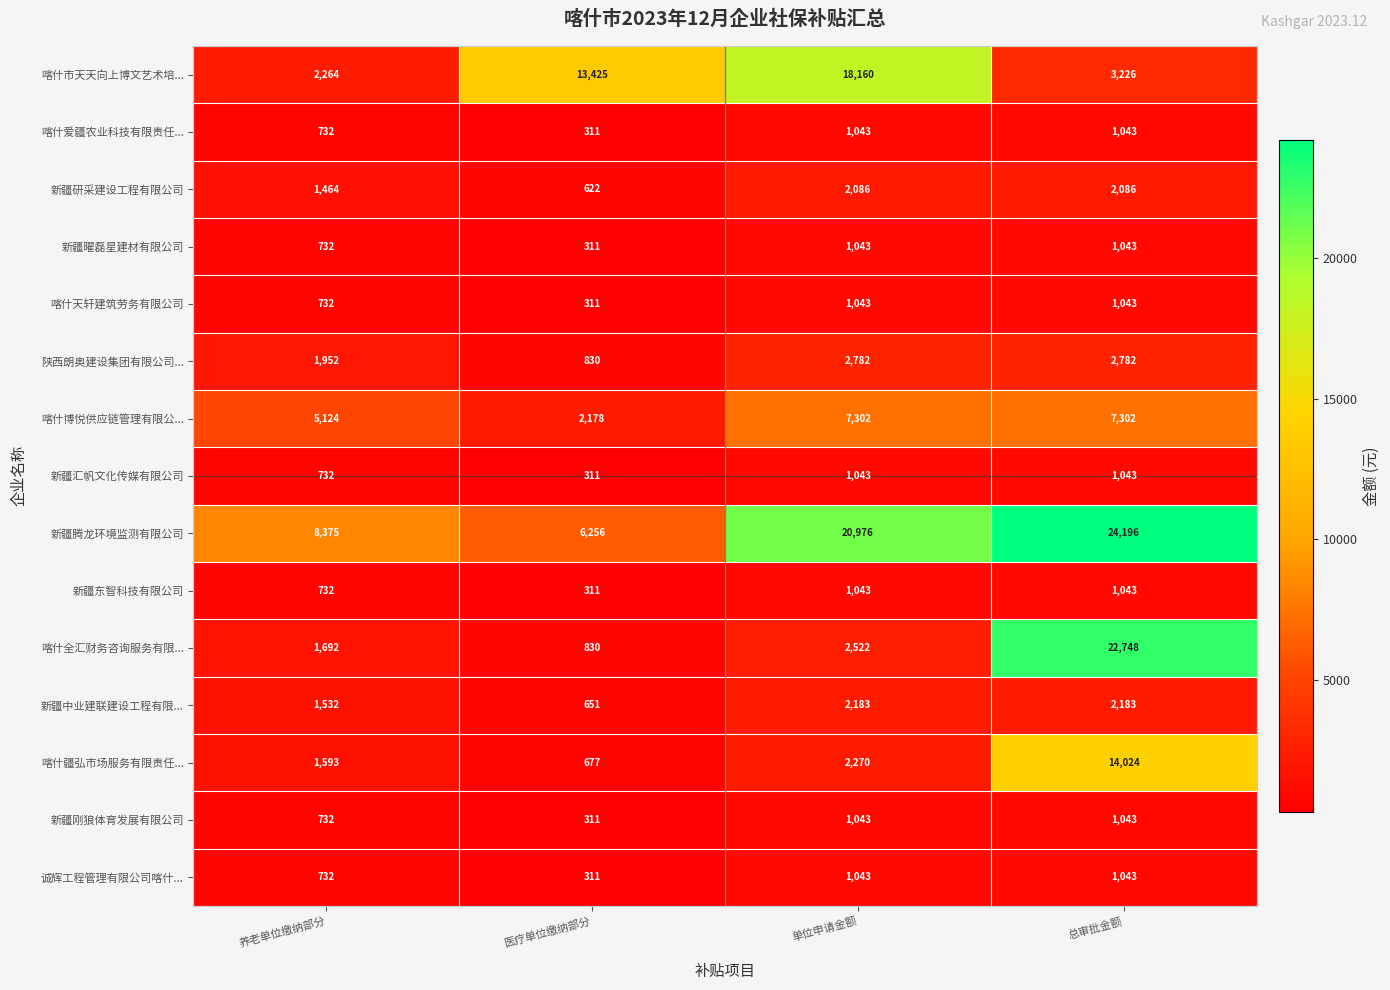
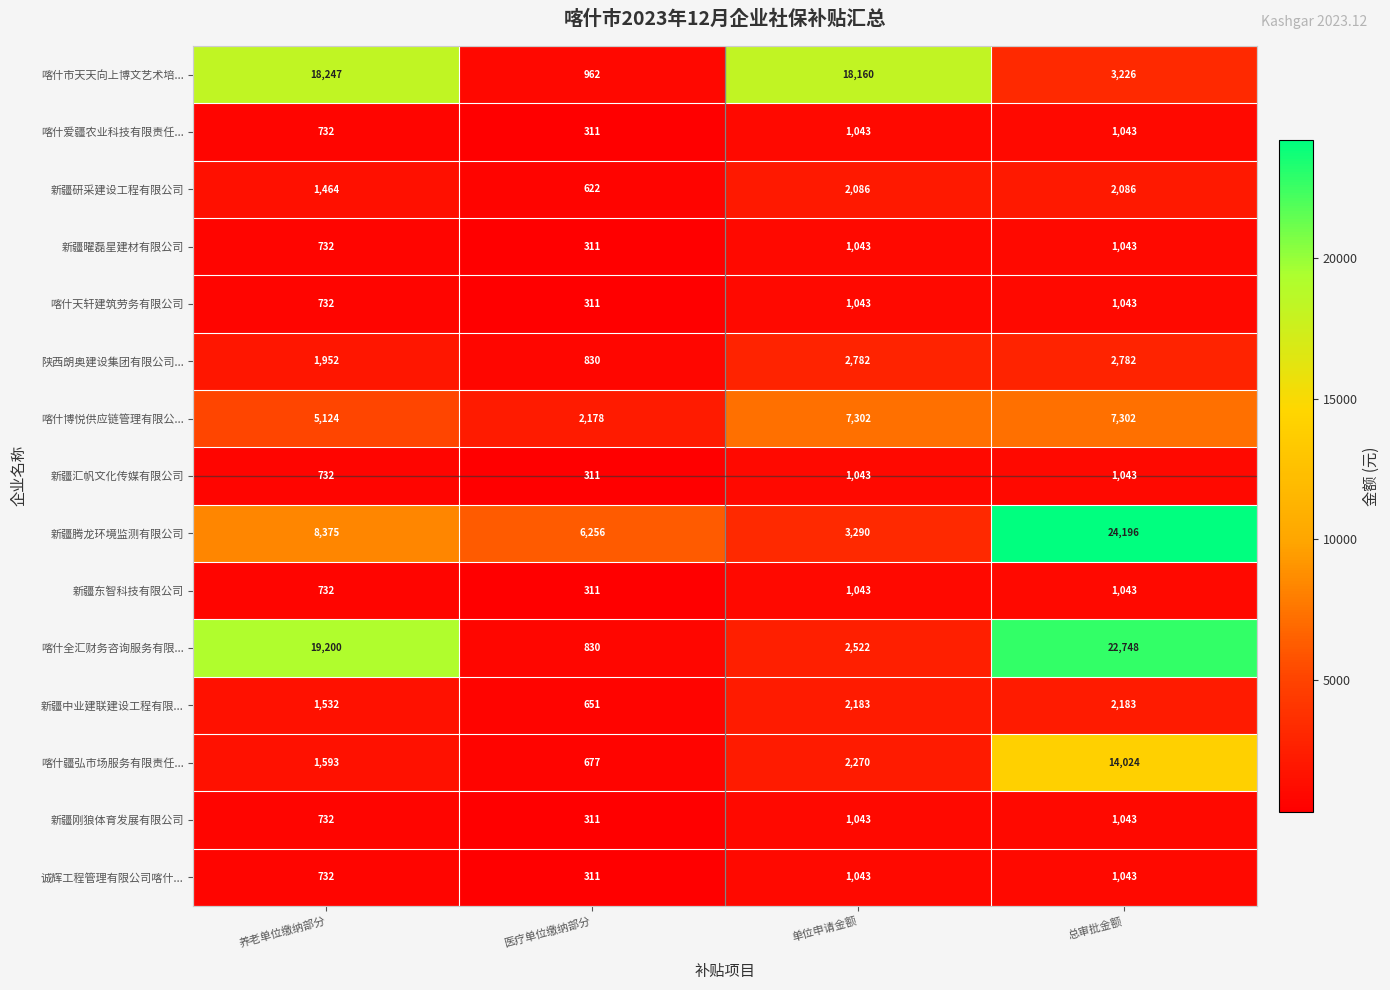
喀什市天天向上博文艺术培..., 养老单位缴纳部分: 2,264 -> 18,247
喀什市天天向上博文艺术培..., 医疗单位缴纳部分: 13,425 -> 962
新疆腾龙环境监测有限公司, 单位申请金额: 20,976 -> 3,290
喀什全汇财务咨询服务有限..., 养老单位缴纳部分: 1,692 -> 19,200
